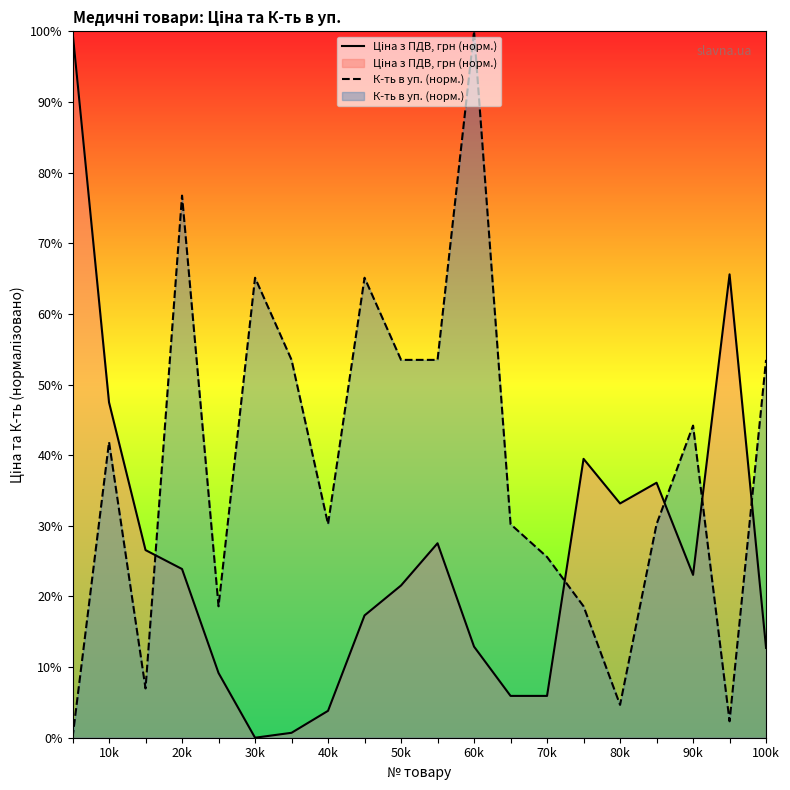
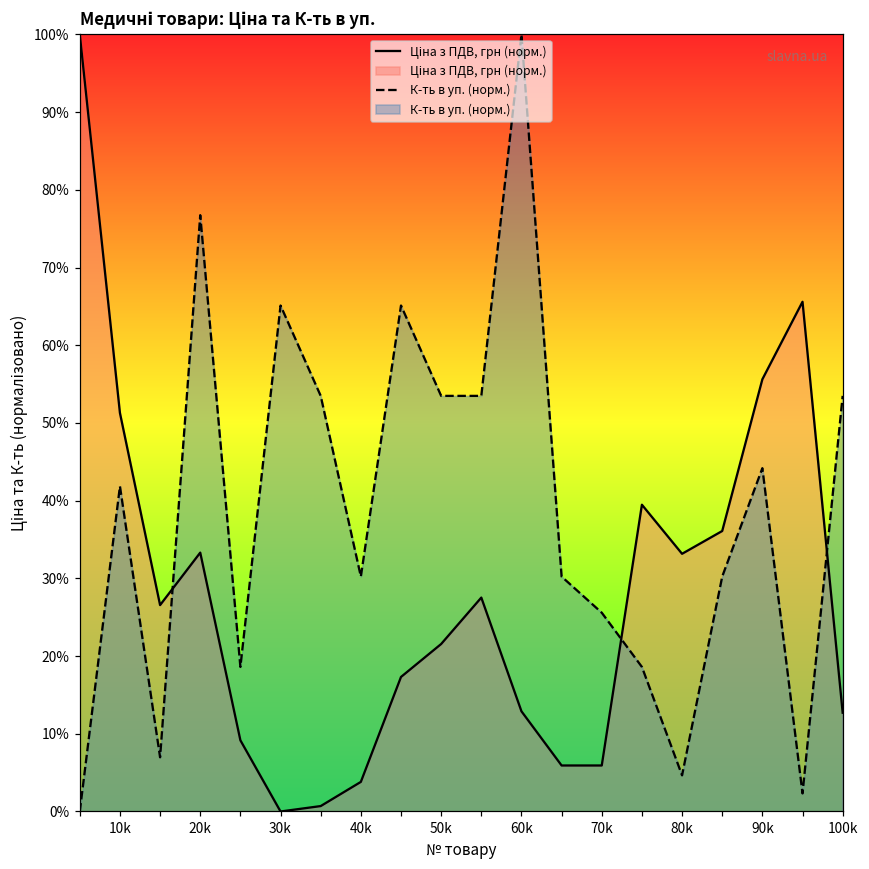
Ціна з ПДВ, грн (норм.), 10k: 47% -> 51%
Ціна з ПДВ, грн (норм.), 20k: 24% -> 33%
Ціна з ПДВ, грн (норм.), 90k: 23% -> 56%
